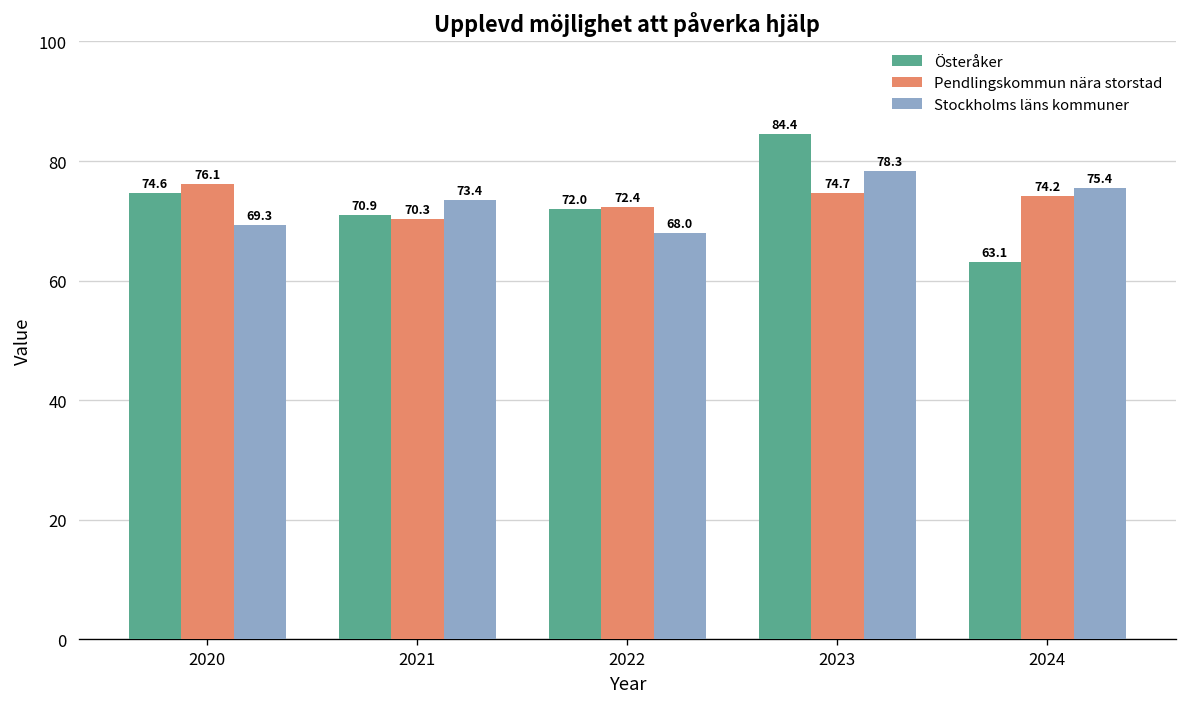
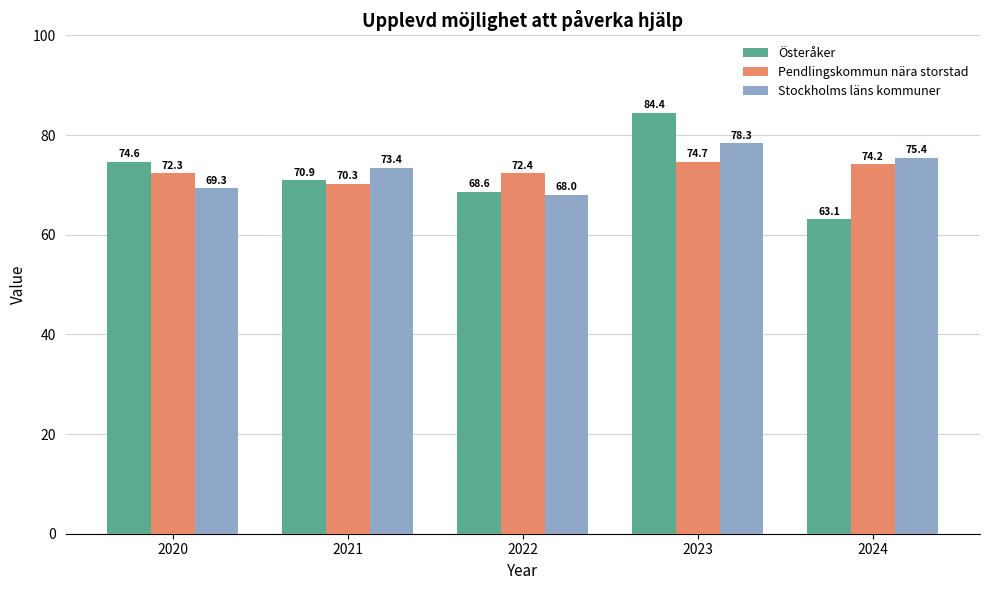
Pendlingskommun nära storstad, 2020: 76.1 -> 72.3
Österåker, 2022: 72.0 -> 68.6
